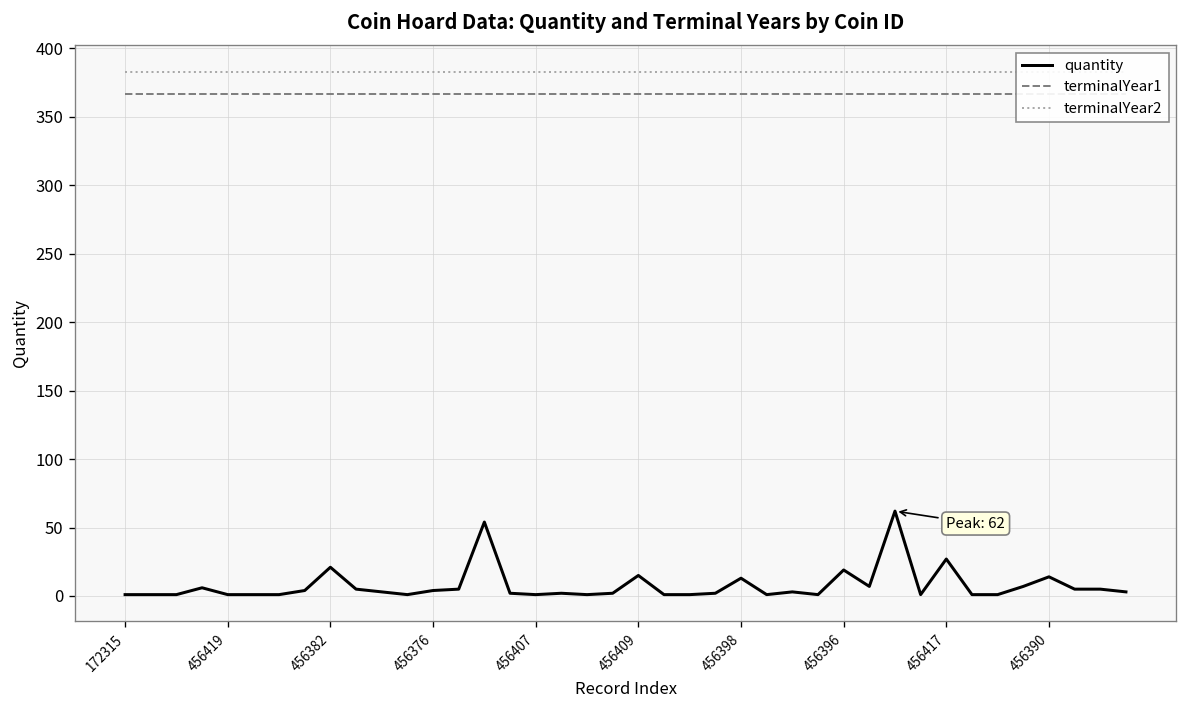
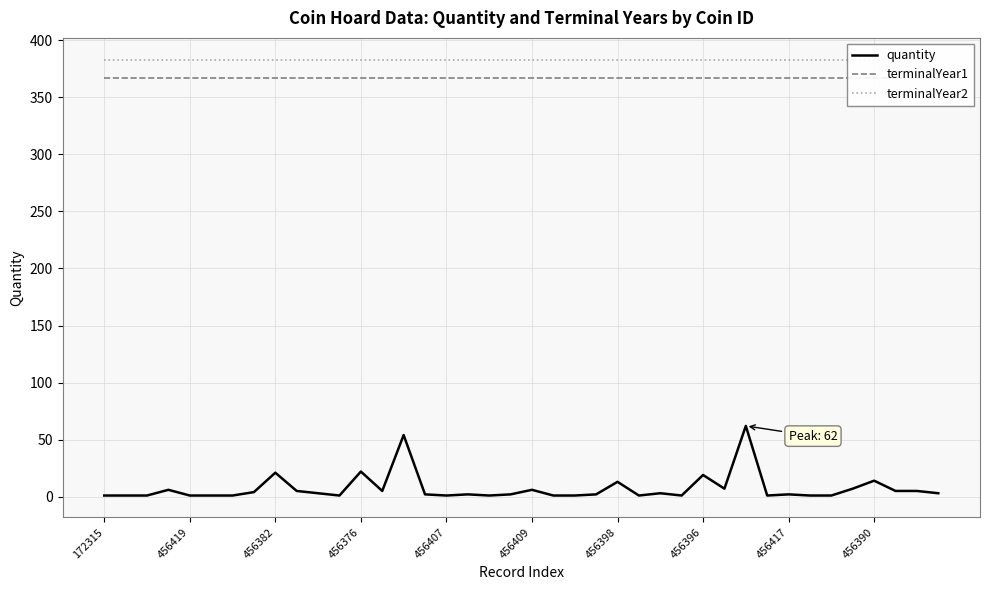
quantity, 456376: 4 -> 22
quantity, 456409: 15 -> 6
quantity, 456417: 27 -> 2
